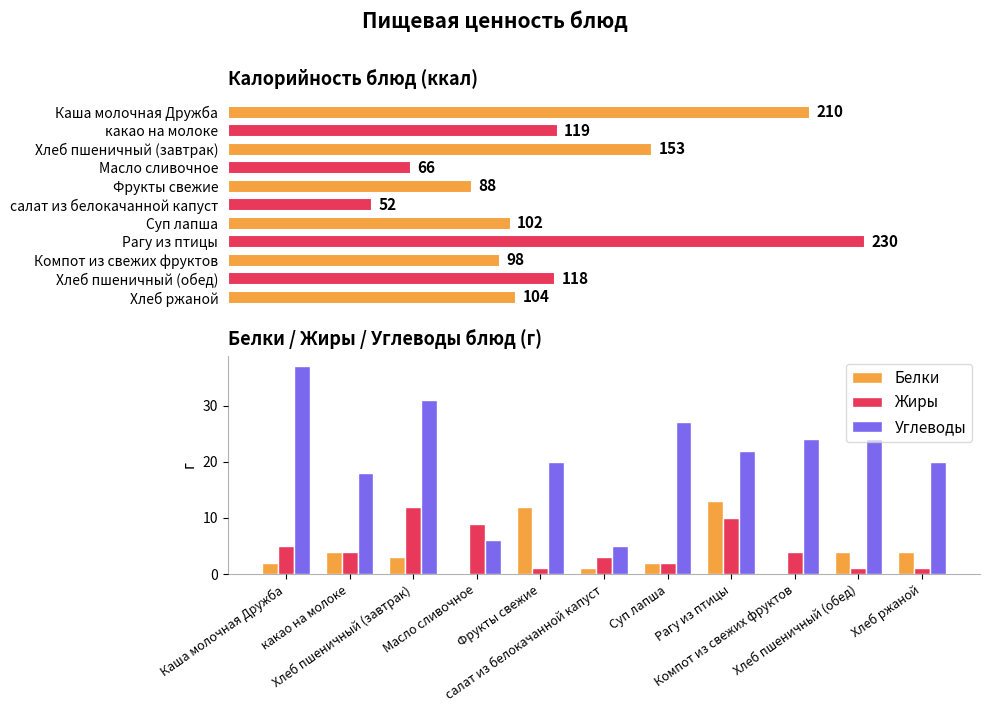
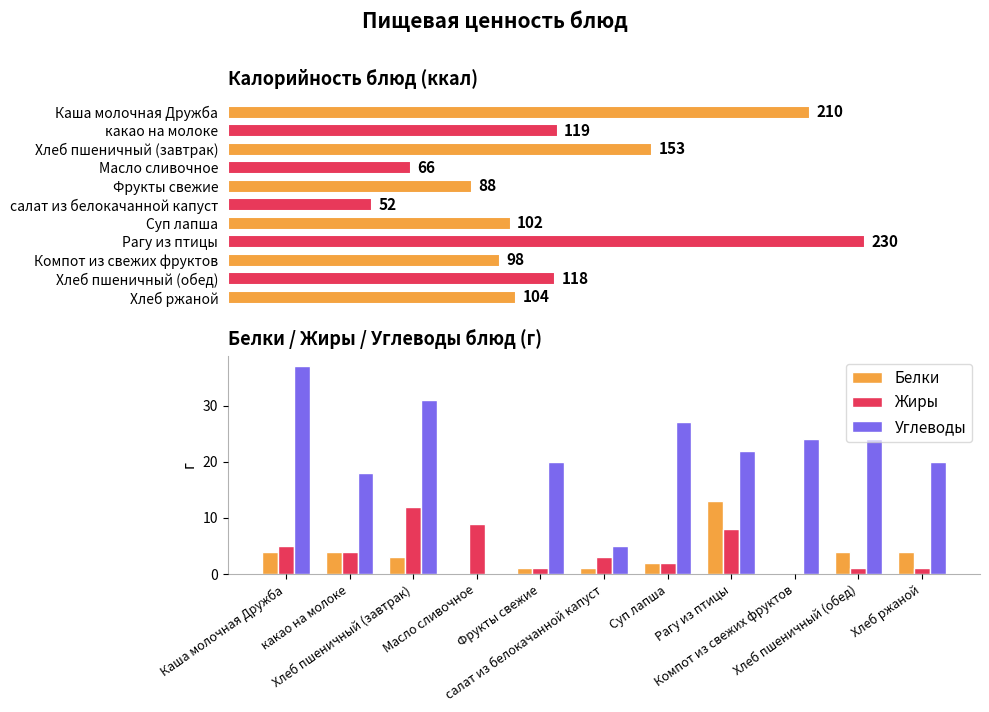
Белки / Жиры / Углеводы блюд (г), Белки, Каша молочная Дружба: 2 -> 4
Белки / Жиры / Углеводы блюд (г), Углеводы, Масло сливочное: 6 -> 0
Белки / Жиры / Углеводы блюд (г), Белки, Фрукты свежие: 12 -> 1
Белки / Жиры / Углеводы блюд (г), Жиры, Рагу из птицы: 10 -> 8
Белки / Жиры / Углеводы блюд (г), Жиры, Компот из свежих фруктов: 4 -> 0
